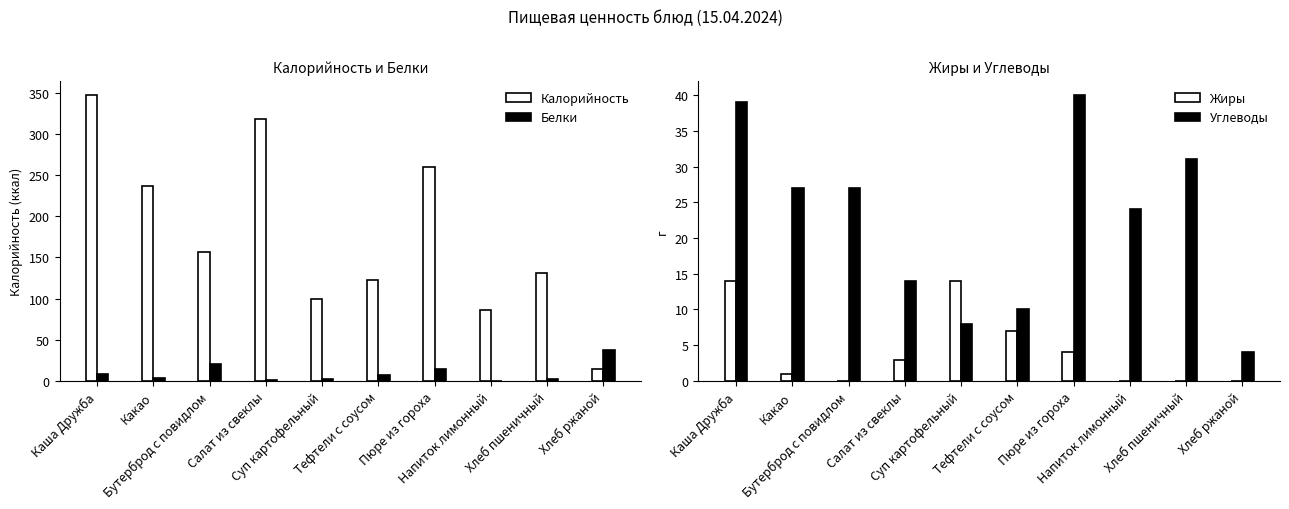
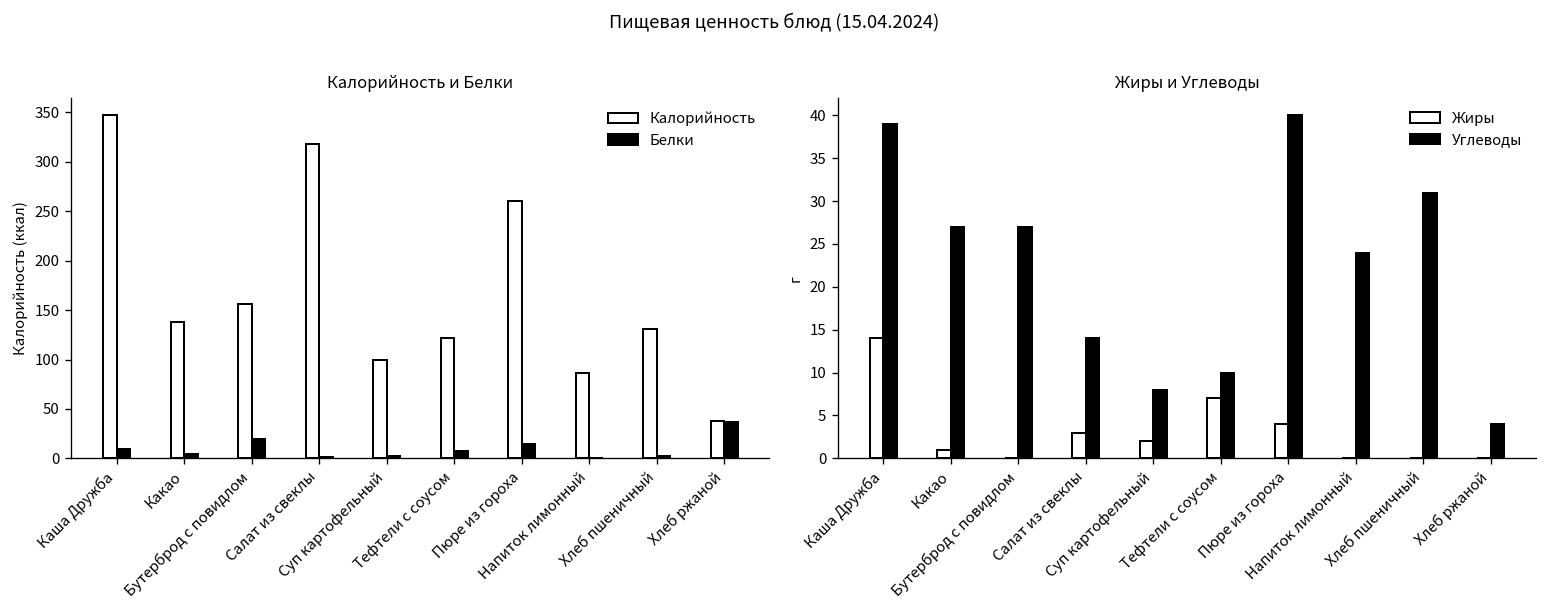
Калорийность и Белки, Калорийность, Какао: 240 -> 140
Калорийность и Белки, Калорийность, Хлеб ржаной: 20 -> 40
Жиры и Углеводы, Жиры, Суп картофельный: 14 -> 2
